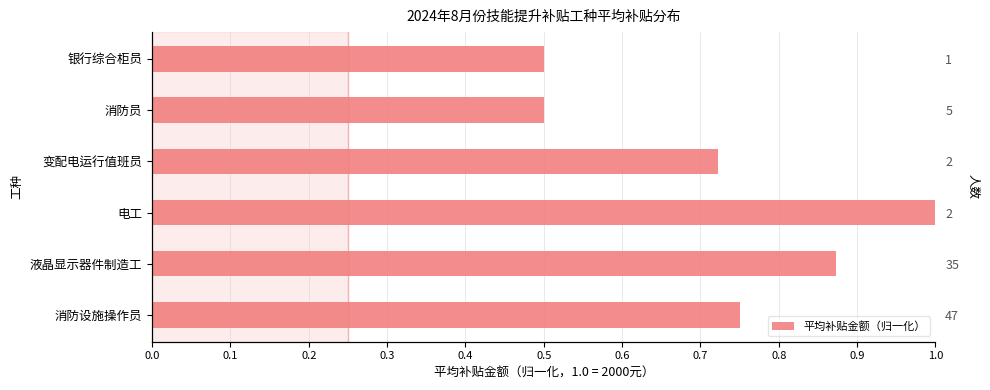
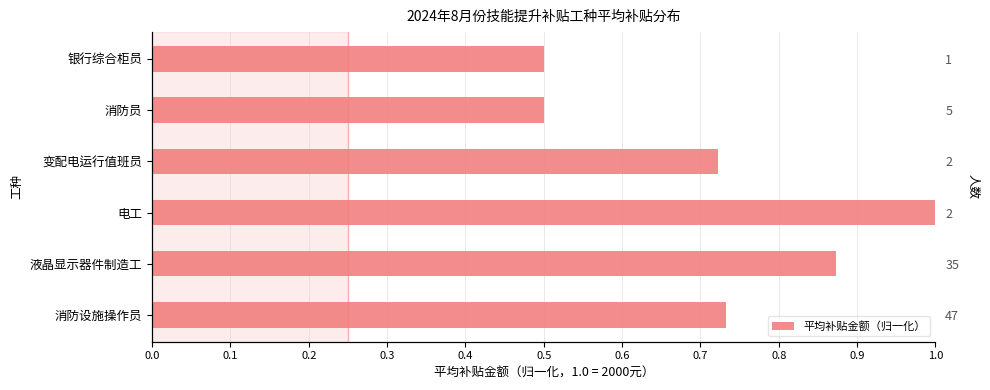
消防设施操作员: 0.75 -> 0.73
